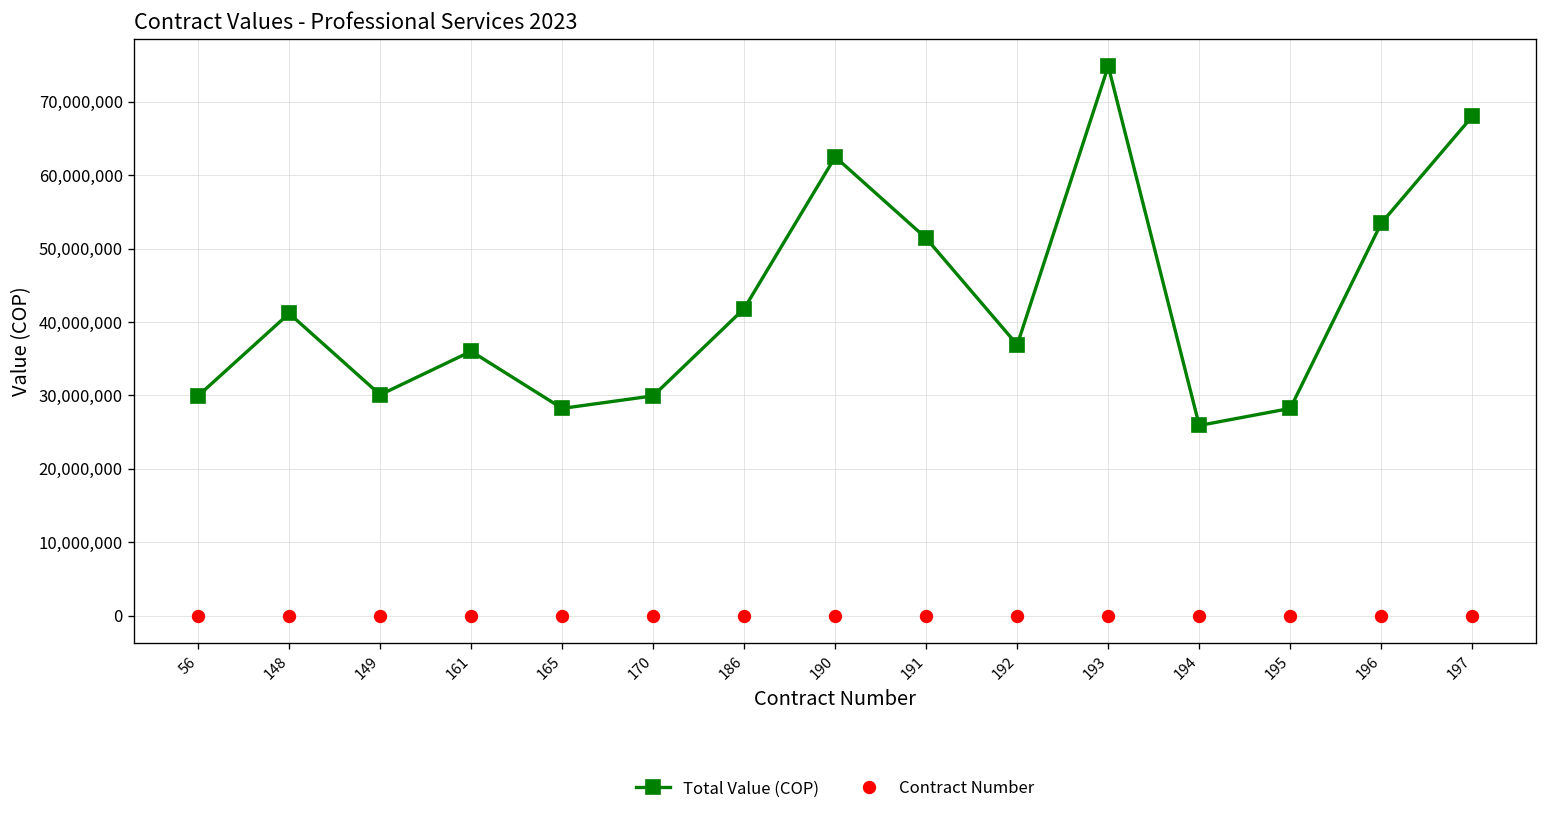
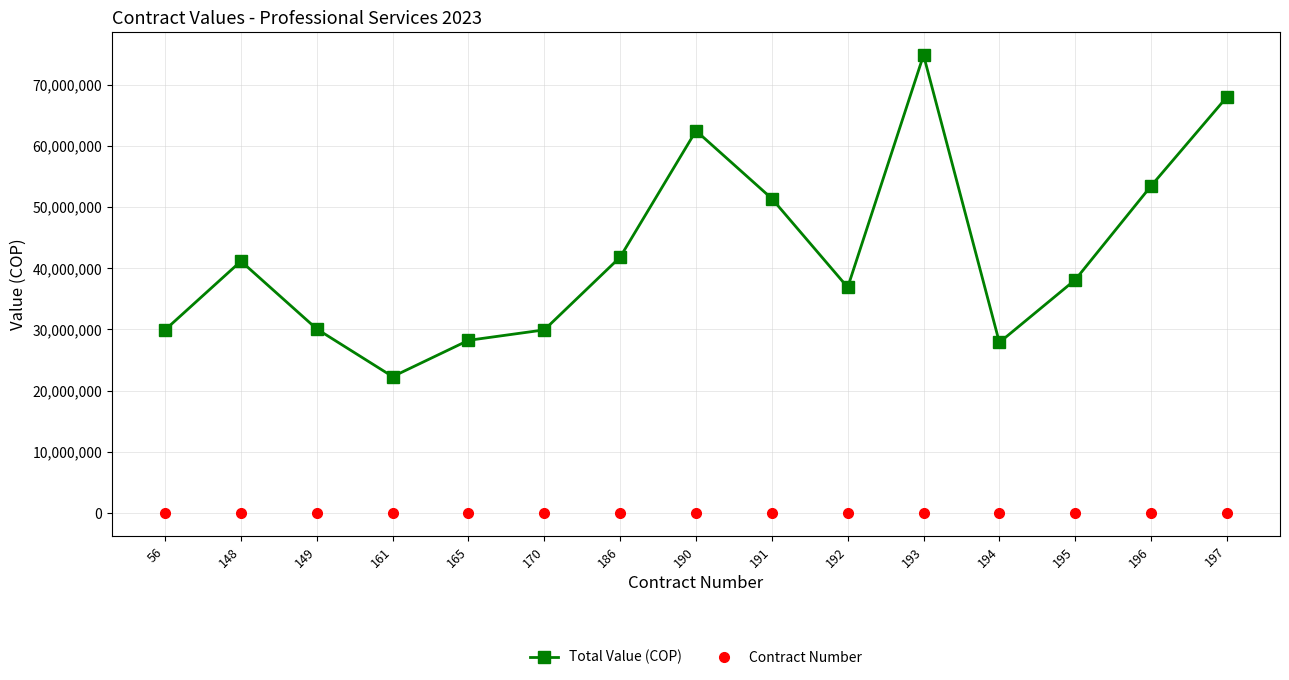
Total Value (COP), 161: 36,000,000 -> 22,000,000
Total Value (COP), 194: 26,000,000 -> 28,000,000
Total Value (COP), 195: 28,000,000 -> 38,000,000
